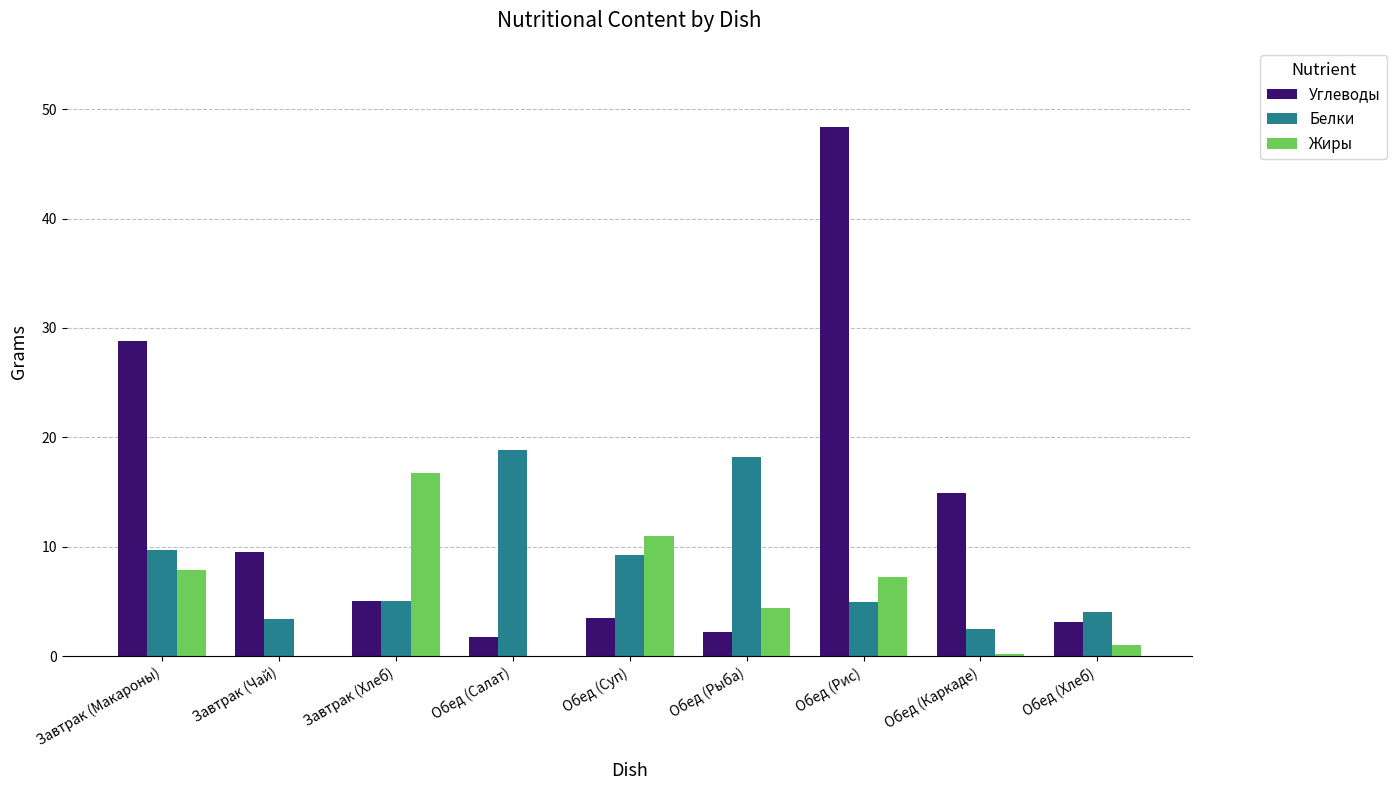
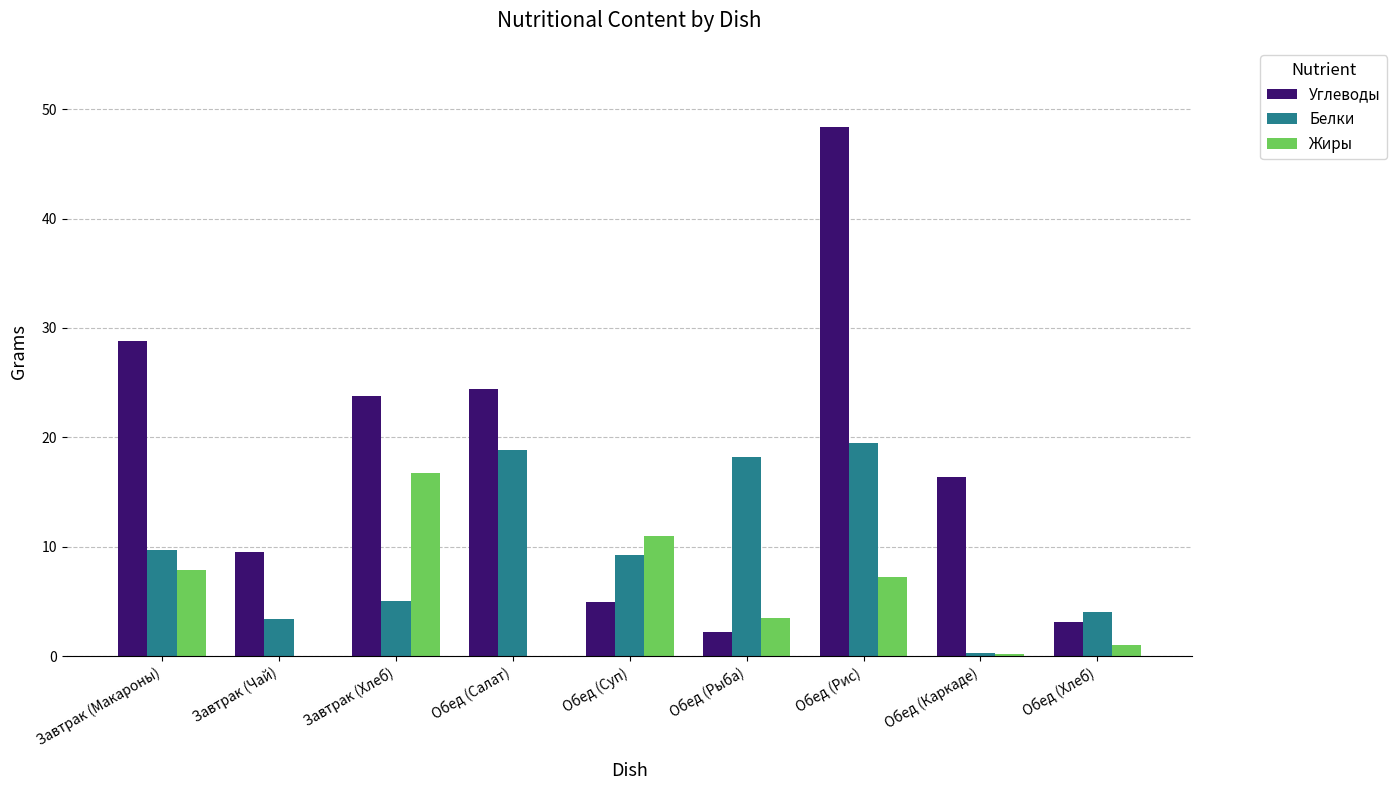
Углеводы, Завтрак (Хлеб): 5.0 -> 23.8
Углеводы, Обед (Салат): 1.7 -> 24.4
Углеводы, Обед (Суп): 3.5 -> 4.9
Жиры, Обед (Рыба): 4.4 -> 3.5
Белки, Обед (Рис): 4.9 -> 19.5
Углеводы, Обед (Каркаде): 14.9 -> 16.4
Белки, Обед (Каркаде): 2.5 -> 0.3
